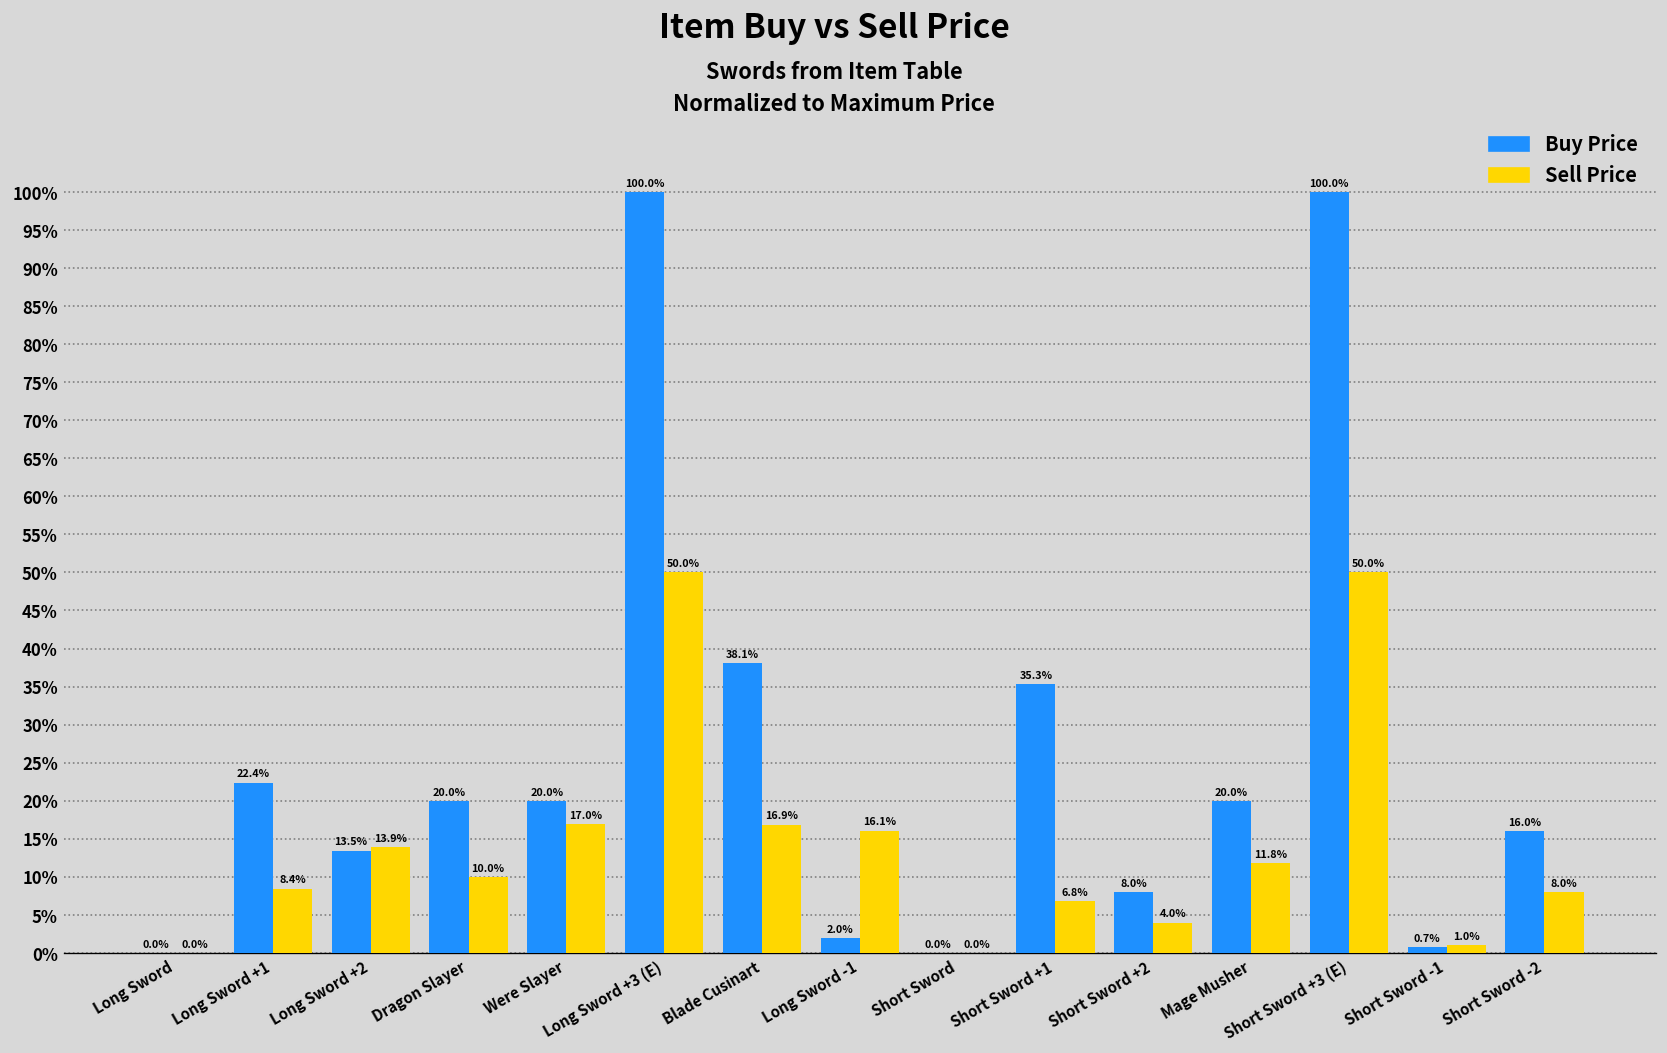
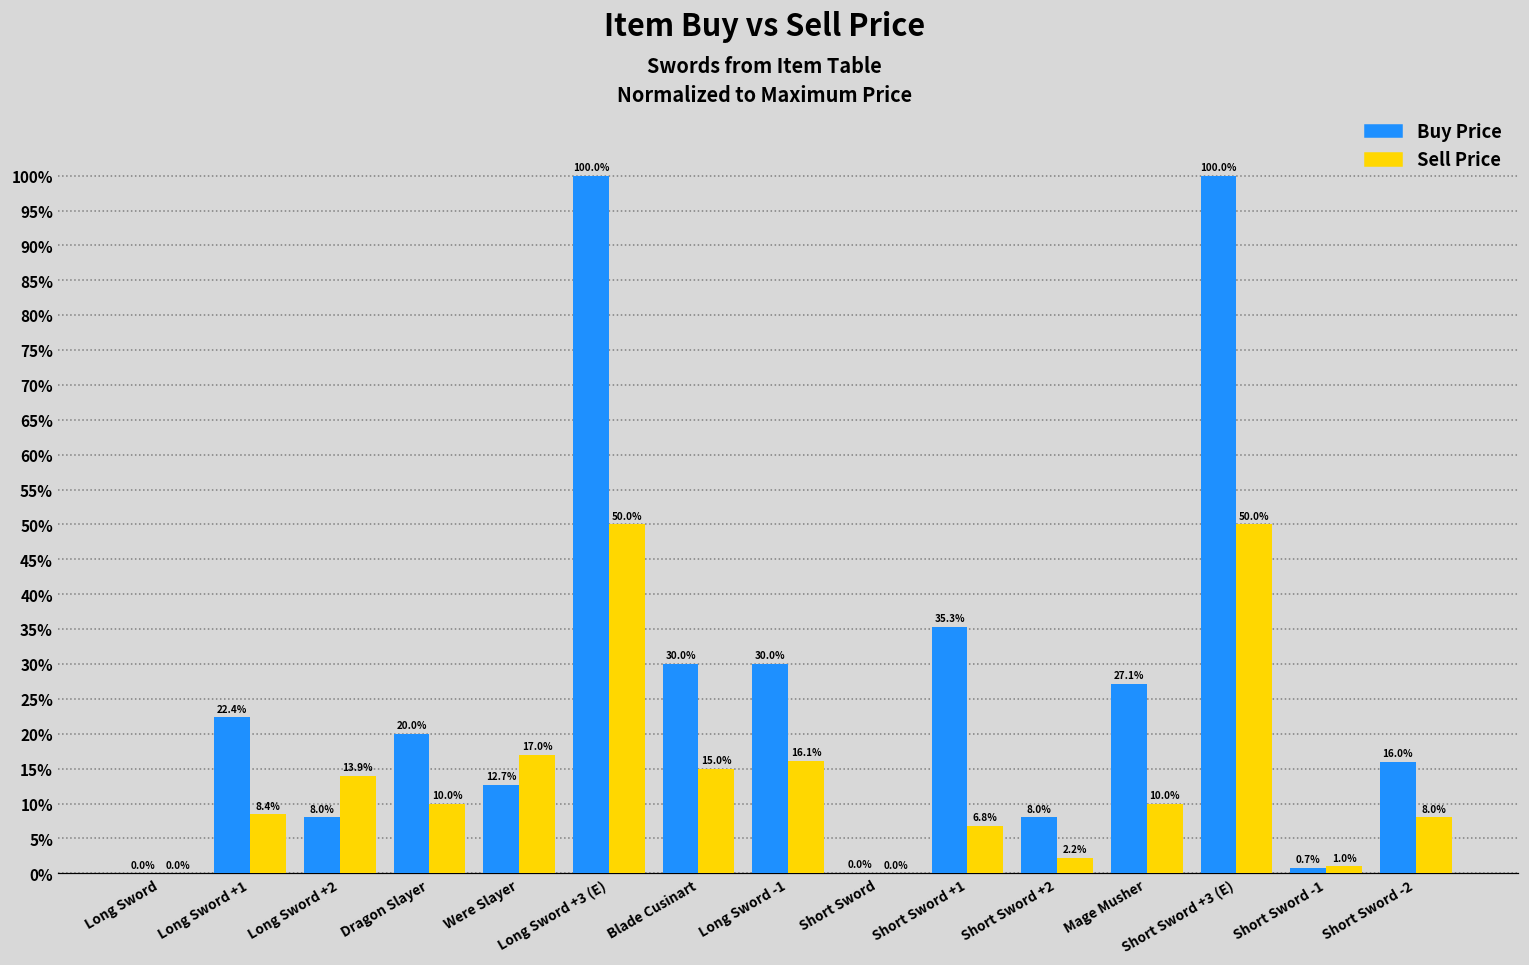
Buy Price, Long Sword +2: 13.5% -> 8.0%
Buy Price, Were Slayer: 20.0% -> 12.7%
Buy Price, Blade Cusinart: 38.1% -> 30.0%
Sell Price, Blade Cusinart: 16.9% -> 15.0%
Buy Price, Long Sword -1: 2.0% -> 30.0%
Sell Price, Short Sword +2: 4.0% -> 2.2%
Buy Price, Mage Musher: 20.0% -> 27.1%
Sell Price, Mage Musher: 11.8% -> 10.0%
